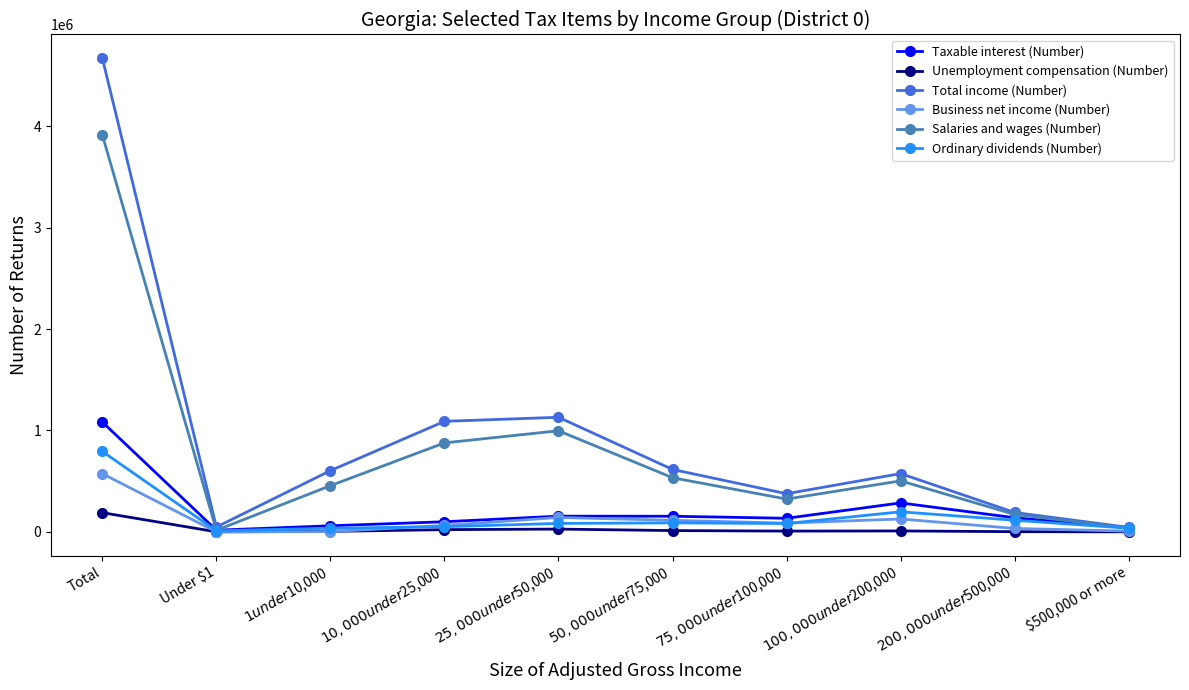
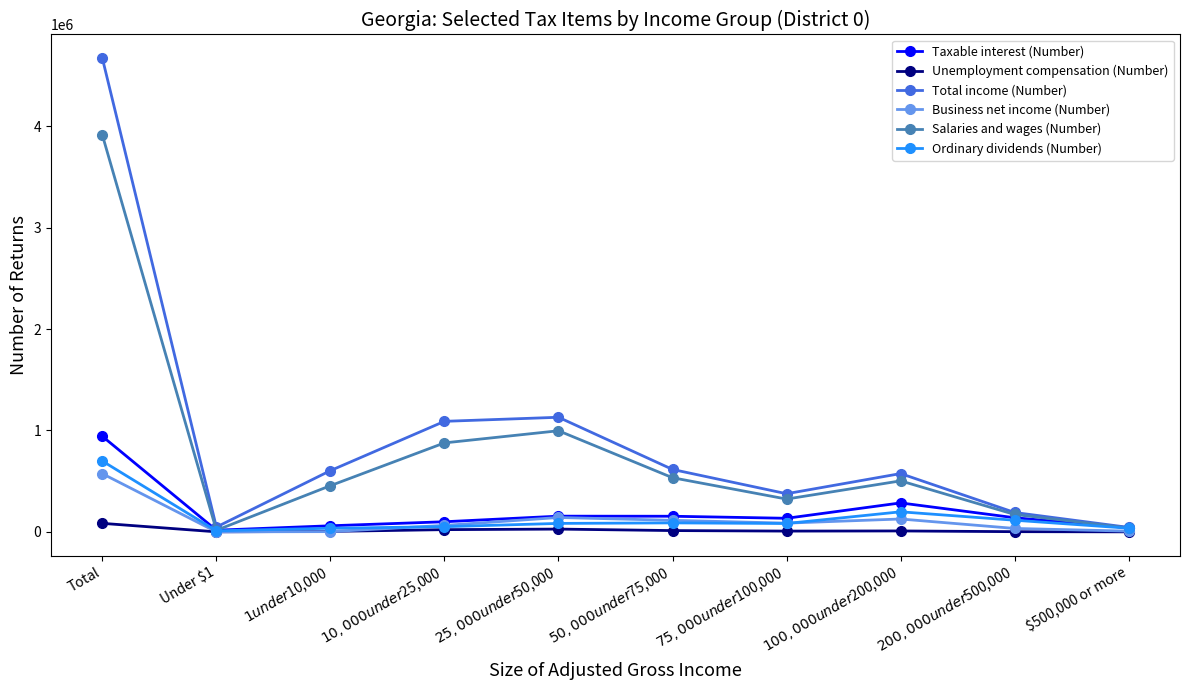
Taxable interest (Number), Total: 1080000 -> 940000
Unemployment compensation (Number), Total: 190000 -> 80000
Ordinary dividends (Number), Total: 790000 -> 700000
